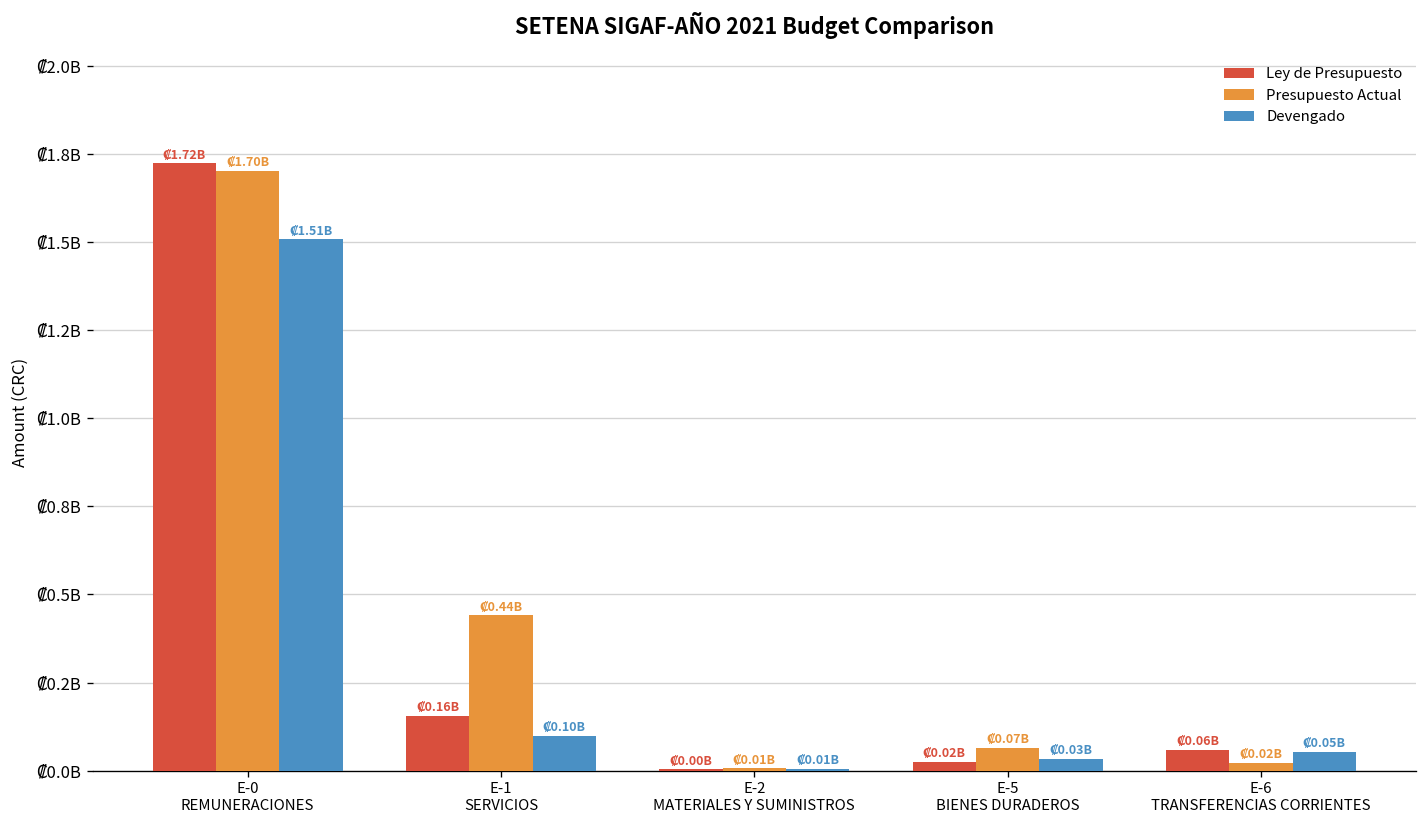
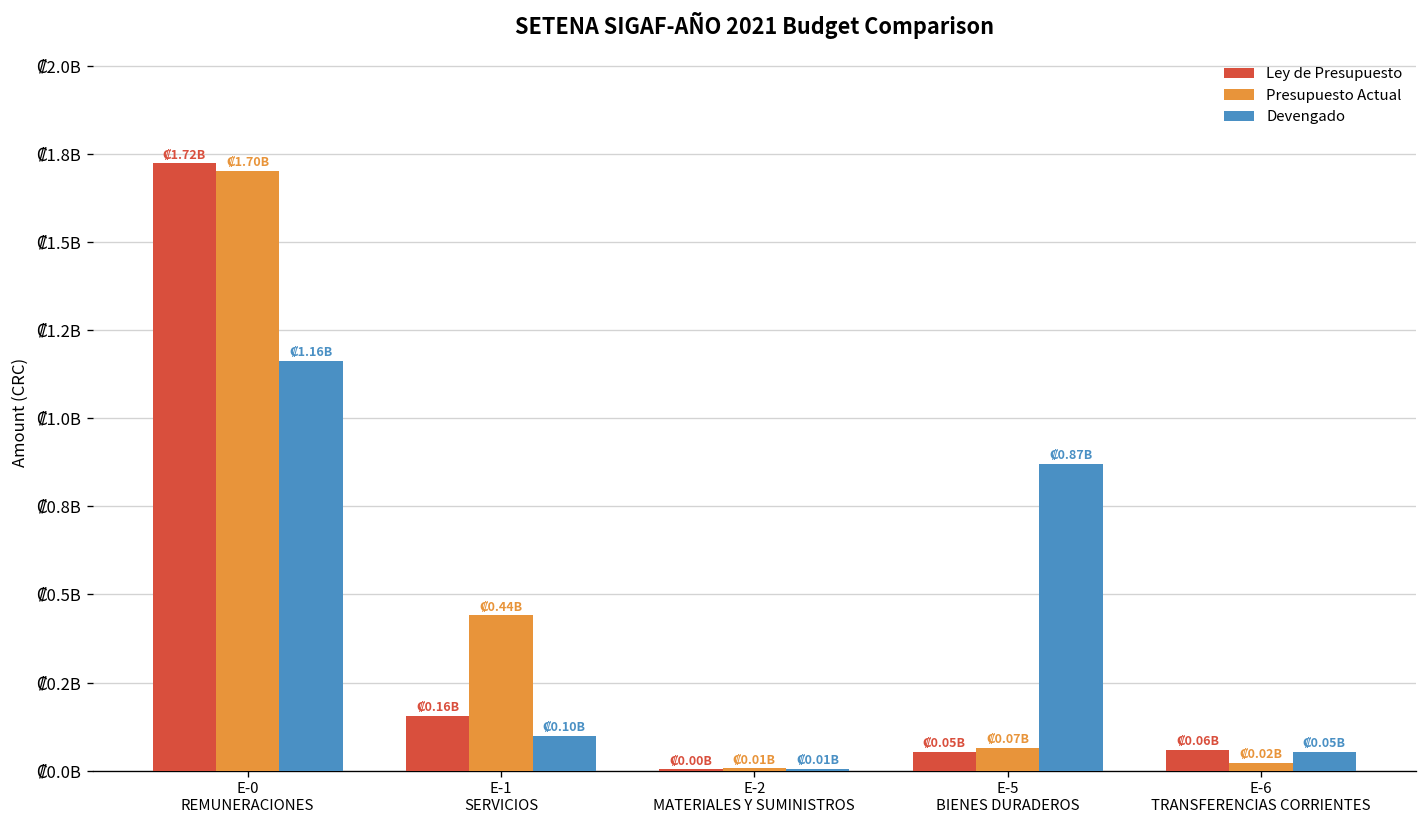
Devengado, E-0 REMUNERACIONES: 1.51B -> 1.16B
Ley de Presupuesto, E-5 BIENES DURADEROS: 0.02B -> 0.05B
Devengado, E-5 BIENES DURADEROS: 0.03B -> 0.87B
